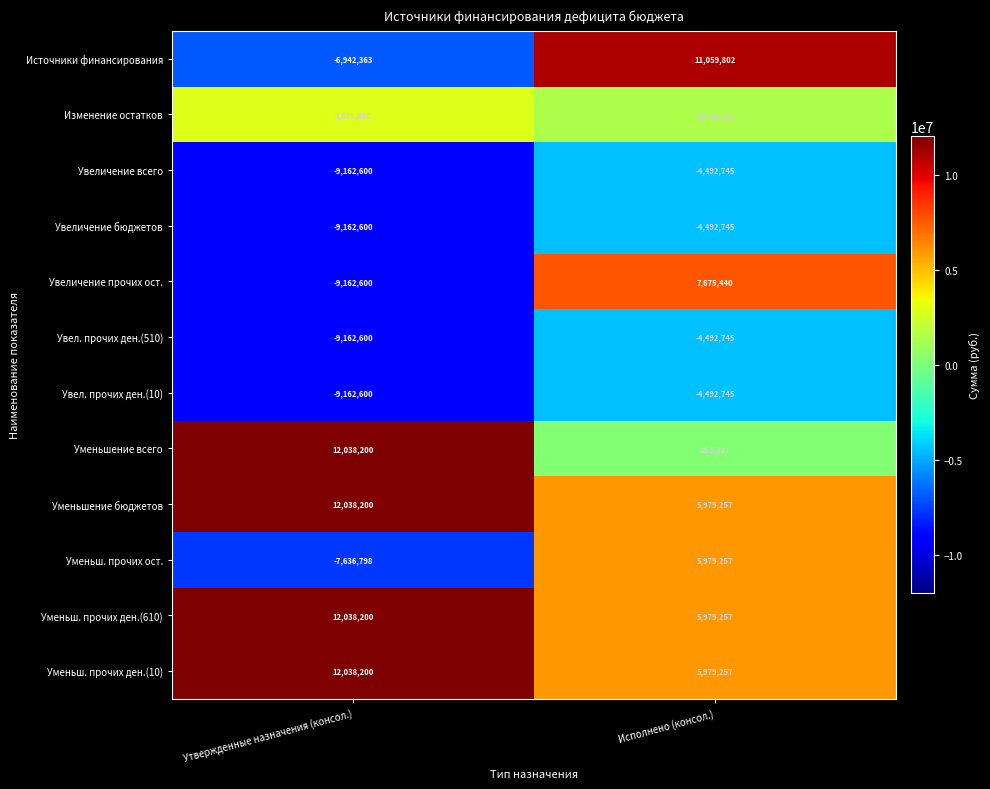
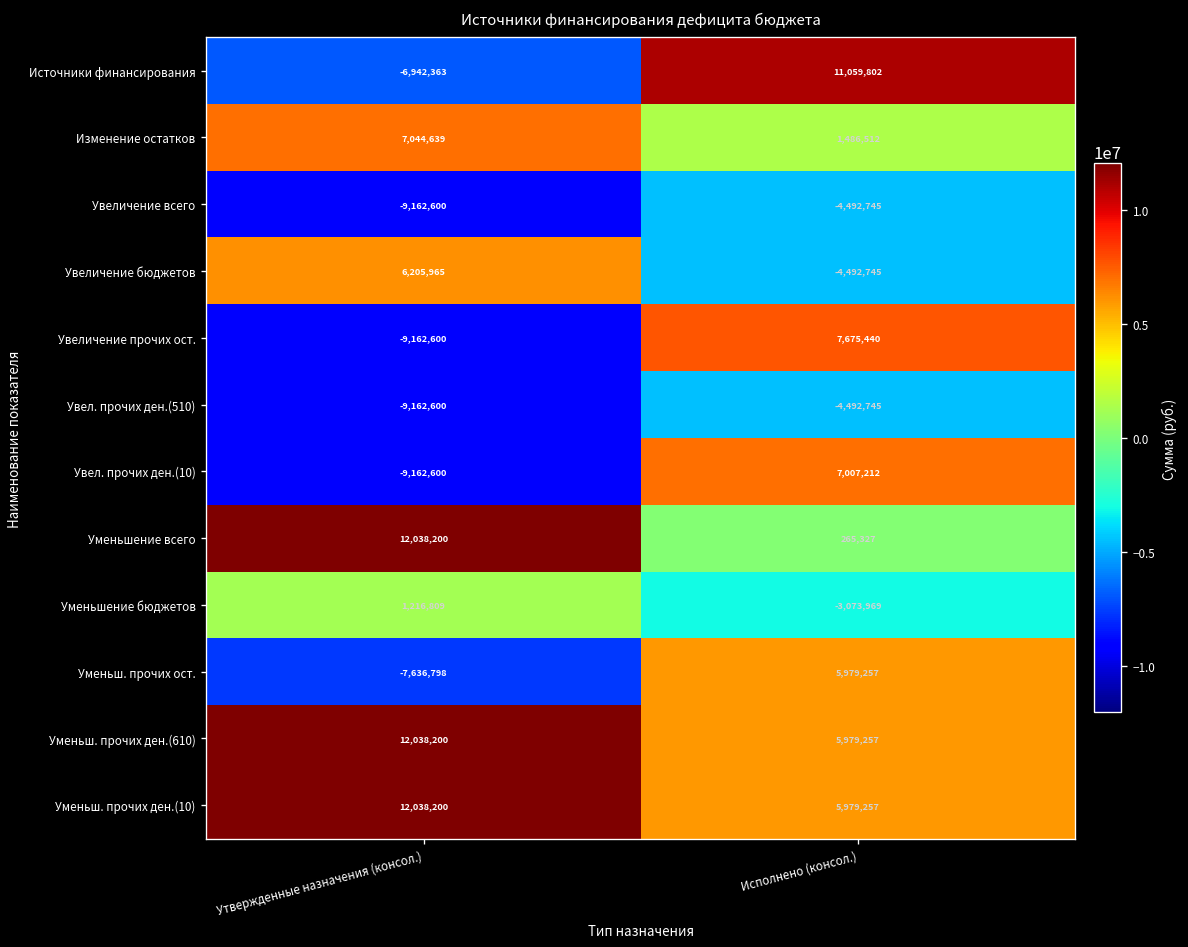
Изменение остатков, Утвержденные назначения (консол.): 2,875,600 -> 7,044,639
Увеличение бюджетов, Утвержденные назначения (консол.): -9,162,600 -> 6,205,965
Увел. прочих ден.(10), Исполнено (консол.): -4,492,745 -> 7,007,212
Уменьшение бюджетов, Утвержденные назначения (консол.): 12,038,200 -> 1,216,809
Уменьшение бюджетов, Исполнено (консол.): 5,979,257 -> -3,073,969
